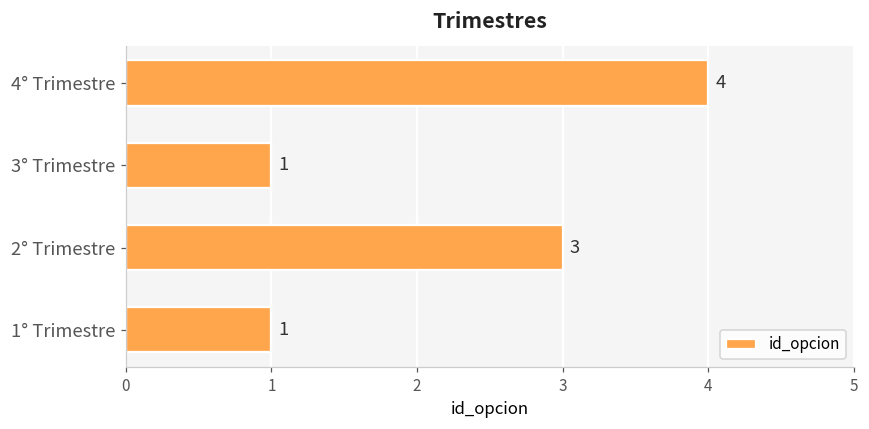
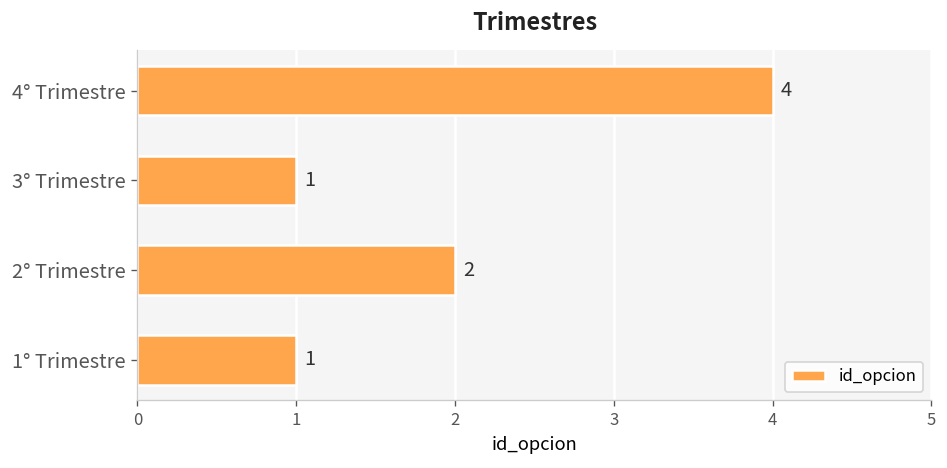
2° Trimestre: 3 -> 2
